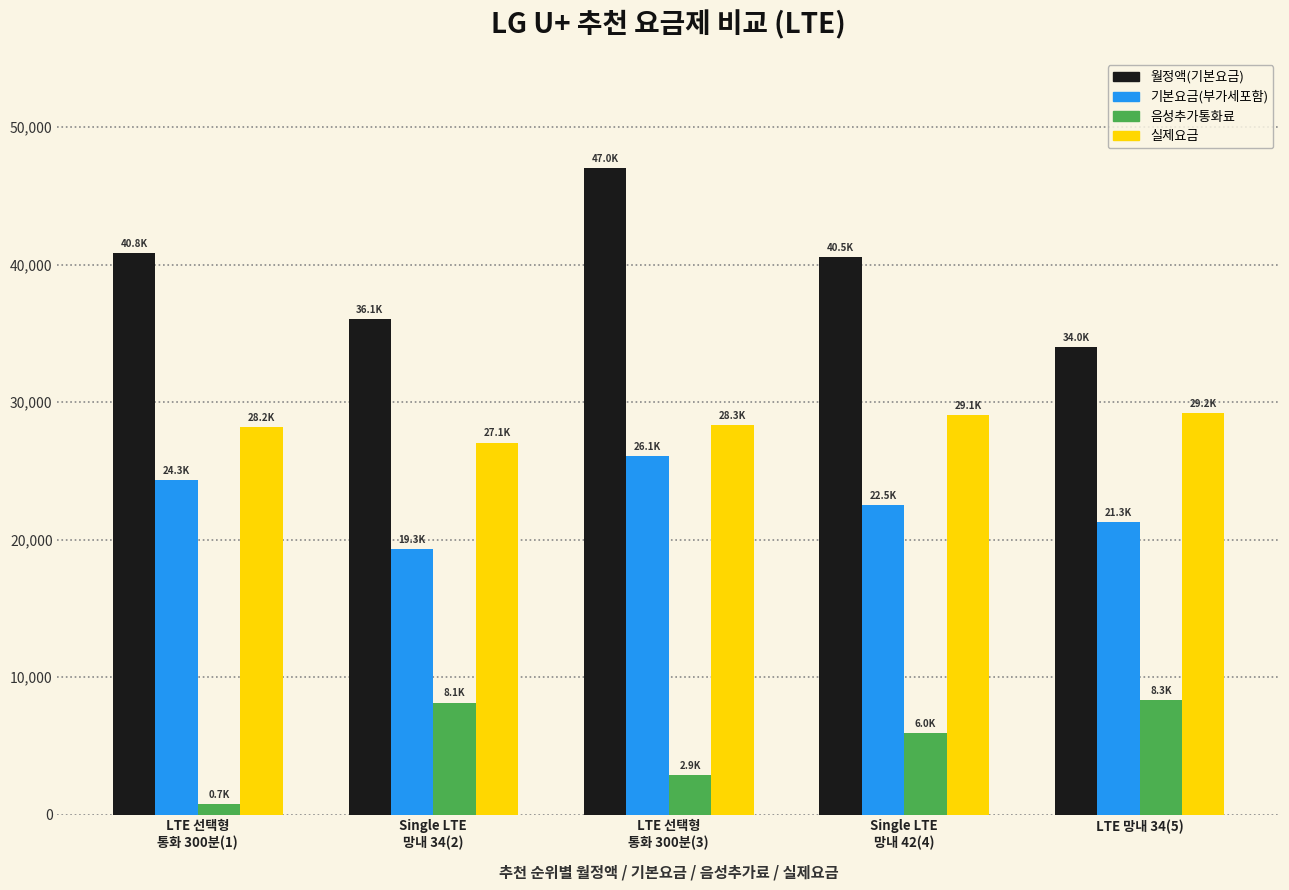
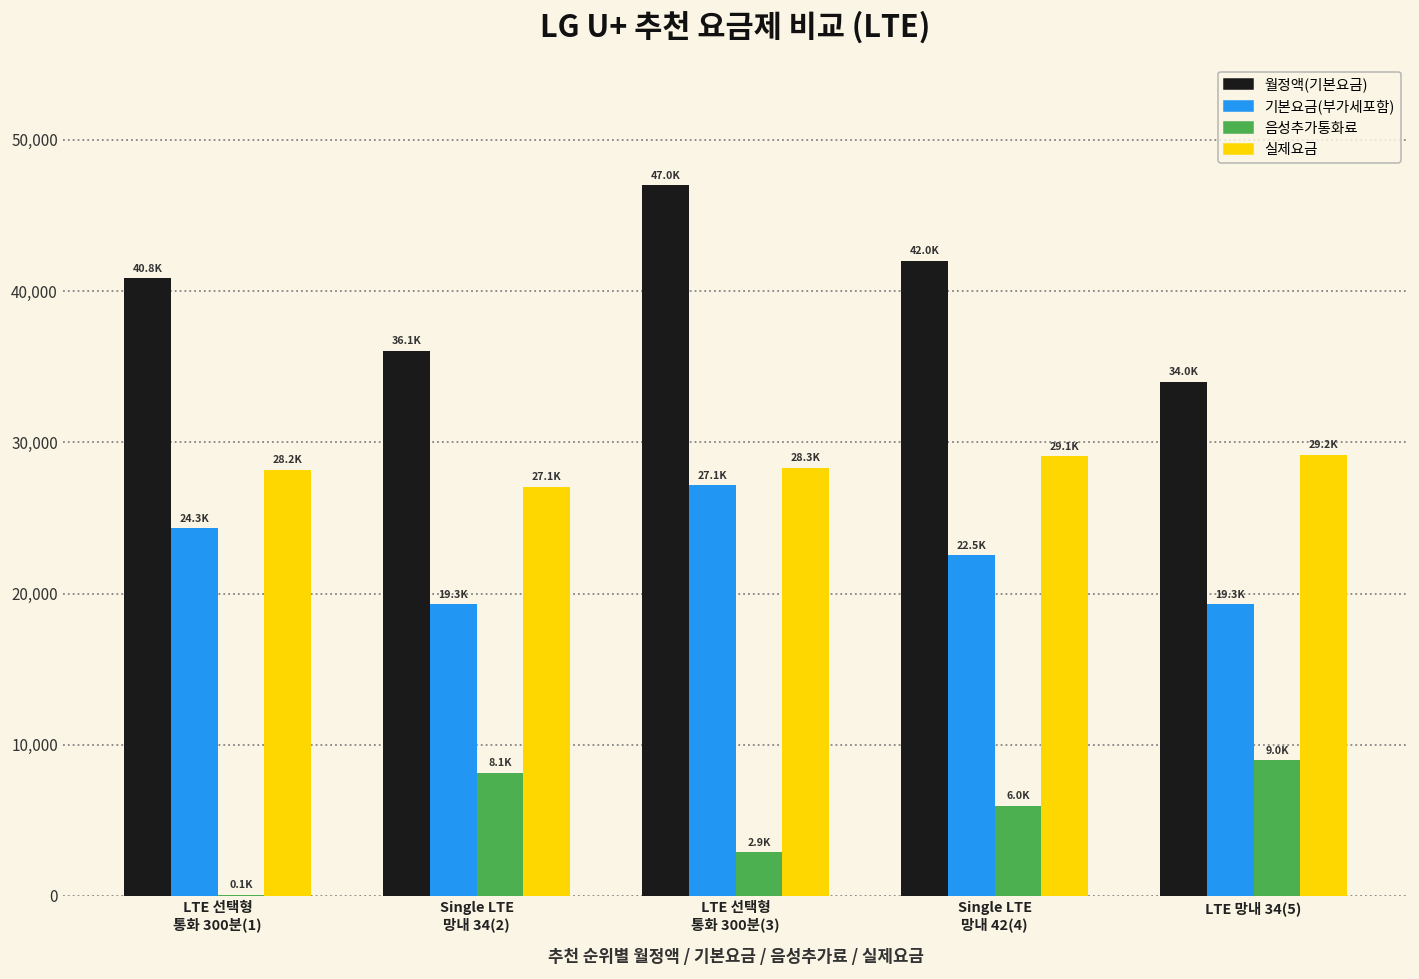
음성추가통화료, LTE 선택형 통화 300분(1): 0.7K -> 0.1K
기본요금(부가세포함), LTE 선택형 통화 300분(3): 26.1K -> 27.1K
월정액(기본요금), Single LTE 망내 42(4): 40.5K -> 42.0K
기본요금(부가세포함), LTE 망내 34(5): 21.3K -> 19.3K
음성추가통화료, LTE 망내 34(5): 8.3K -> 9.0K
